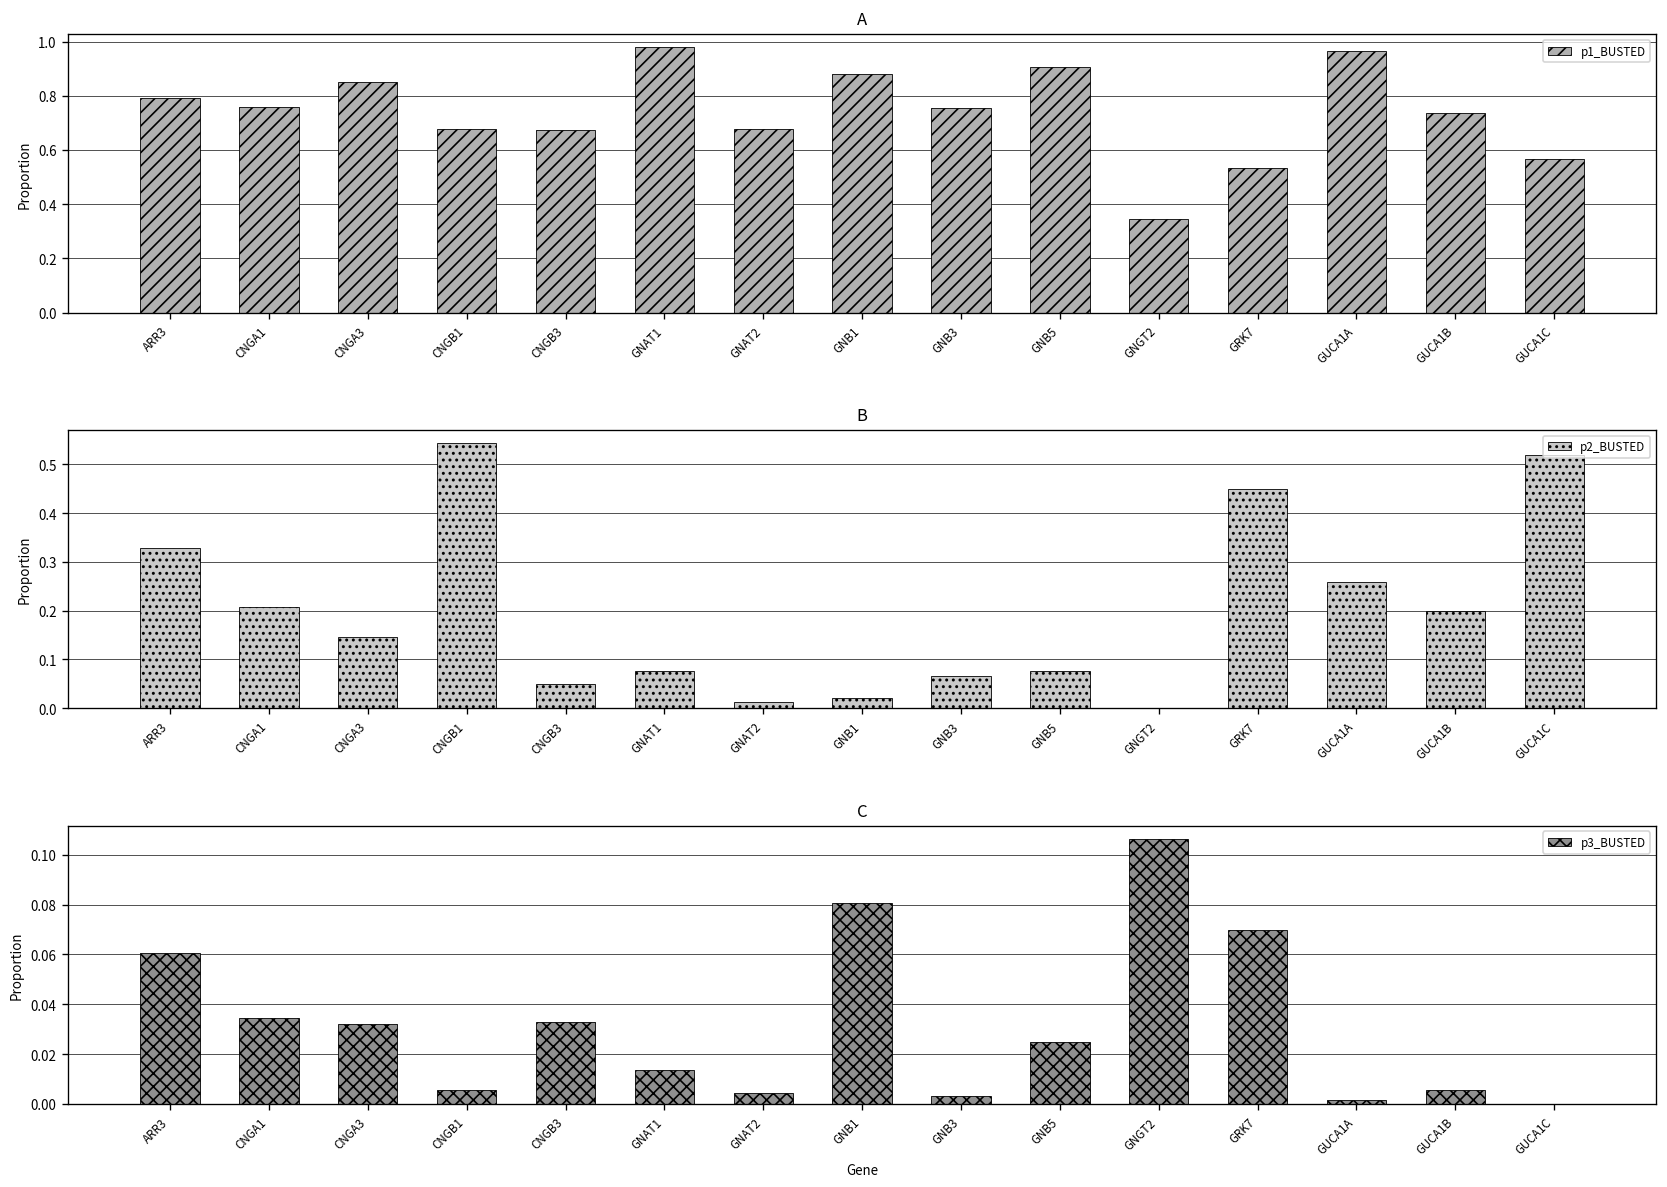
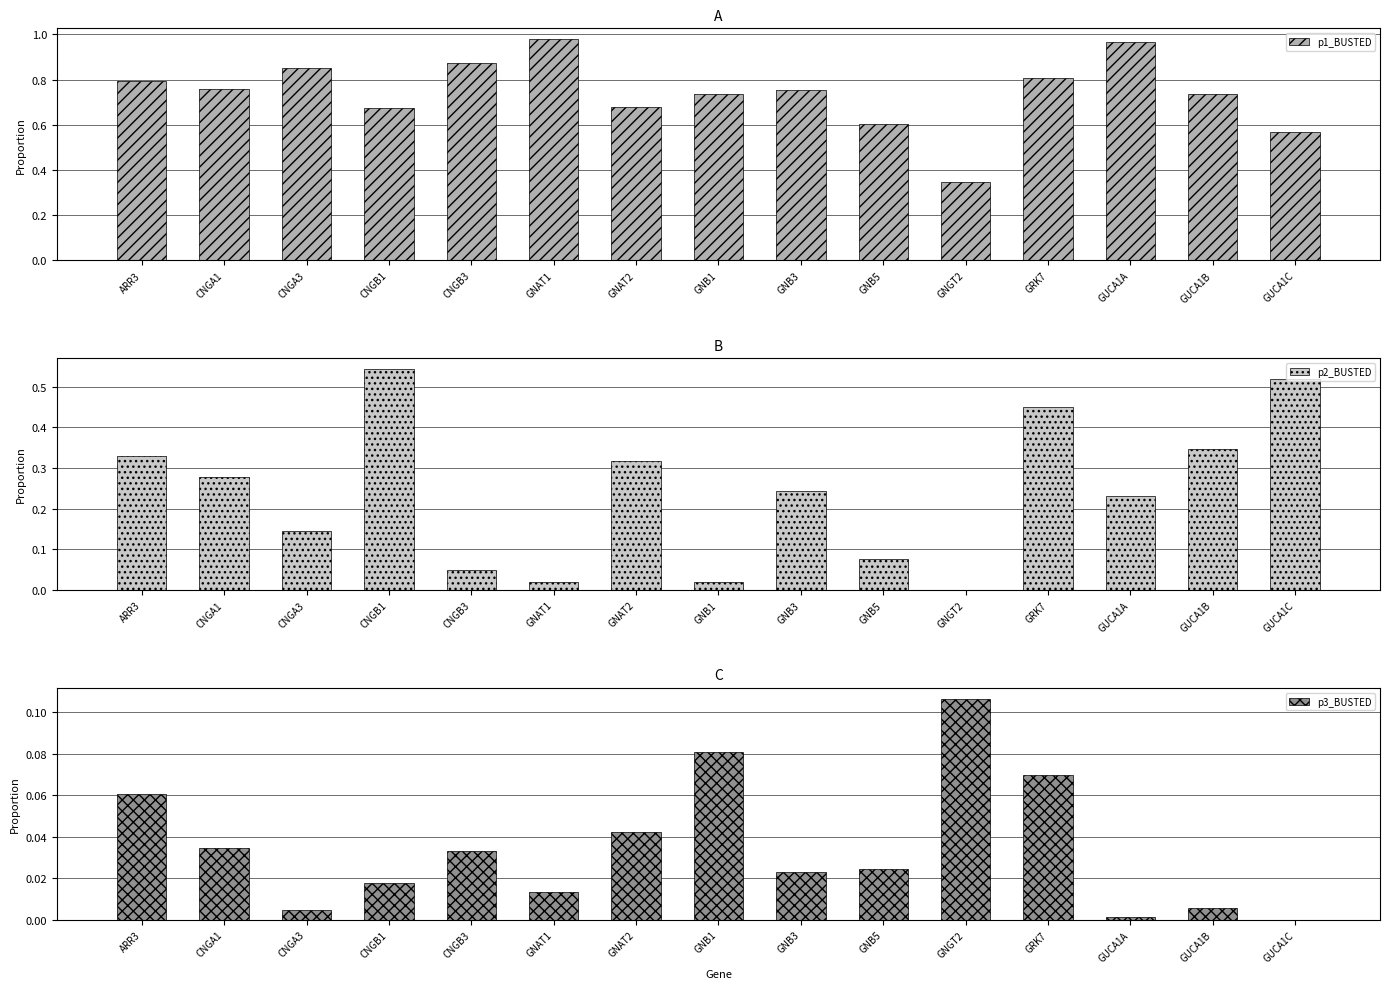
A, CNGB3: 0.67 -> 0.87
A, GNB1: 0.88 -> 0.74
A, GNB5: 0.91 -> 0.60
A, GRK7: 0.53 -> 0.81
B, CNGA1: 0.21 -> 0.28
B, GNAT1: 0.08 -> 0.02
B, GNAT2: 0.01 -> 0.32
B, GNB3: 0.07 -> 0.24
B, GUCA1A: 0.26 -> 0.23
B, GUCA1B: 0.20 -> 0.35
C, CNGA3: 0.032 -> 0.005
C, CNGB1: 0.006 -> 0.018
C, GNAT2: 0.004 -> 0.042
C, GNB3: 0.003 -> 0.023
